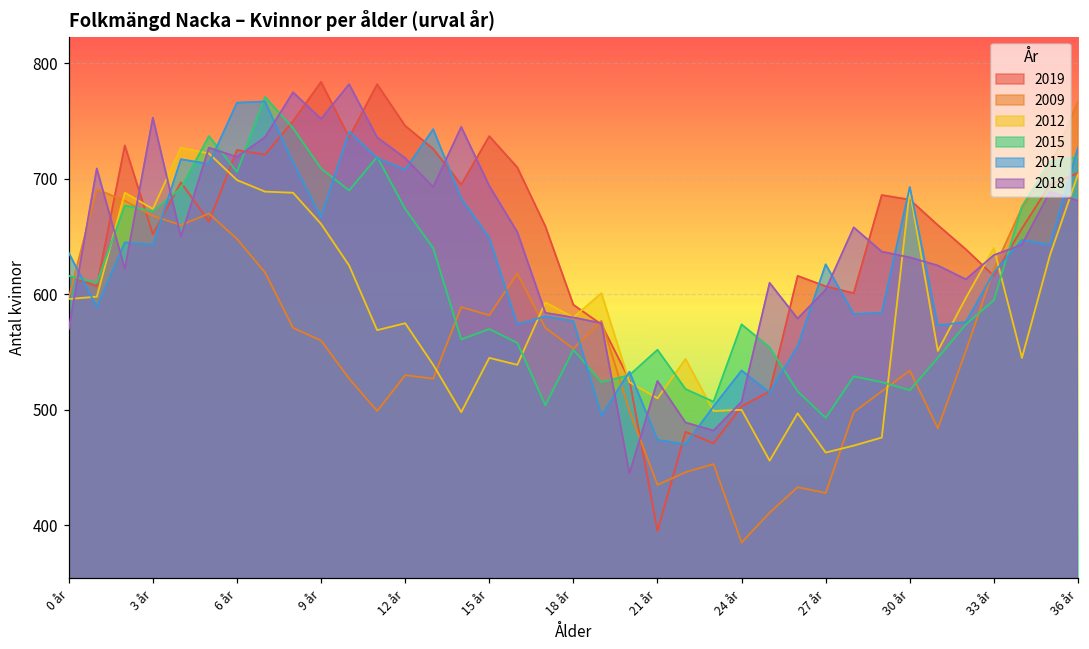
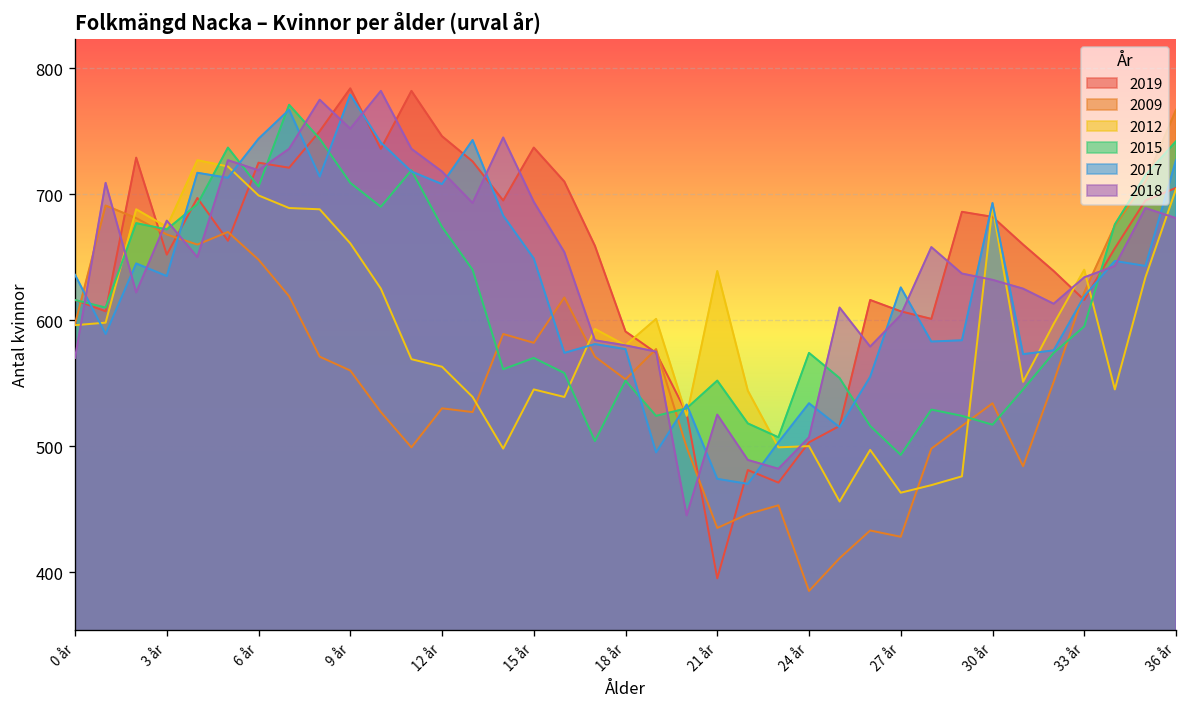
2017, 3 år: 643 -> 635
2018, 3 år: 753 -> 679
2017, 6 år: 766 -> 744
2017, 9 år: 667 -> 779
2012, 12 år: 575 -> 563
2012, 21 år: 510 -> 639
2015, 36 år: 719 -> 742
